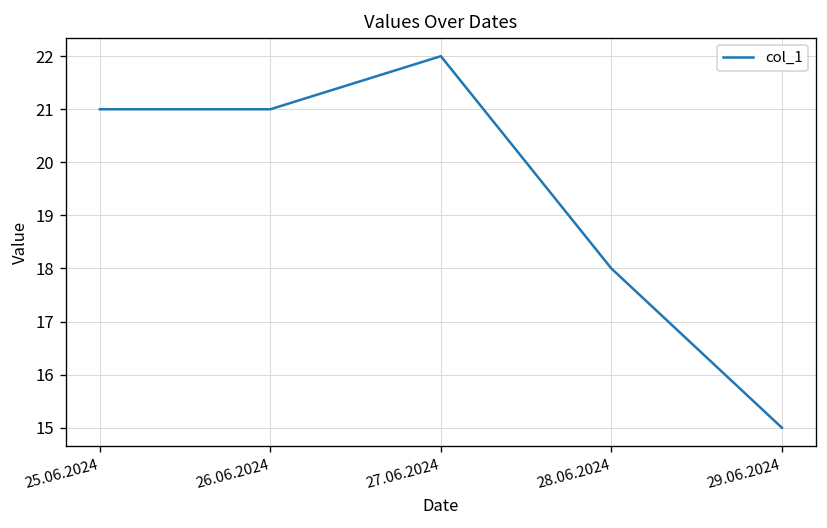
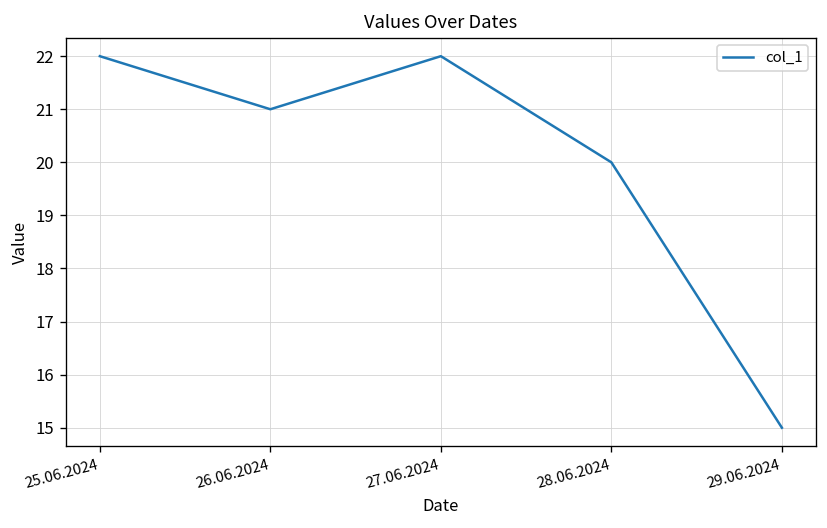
25.06.2024: 21 -> 22
28.06.2024: 18 -> 20
